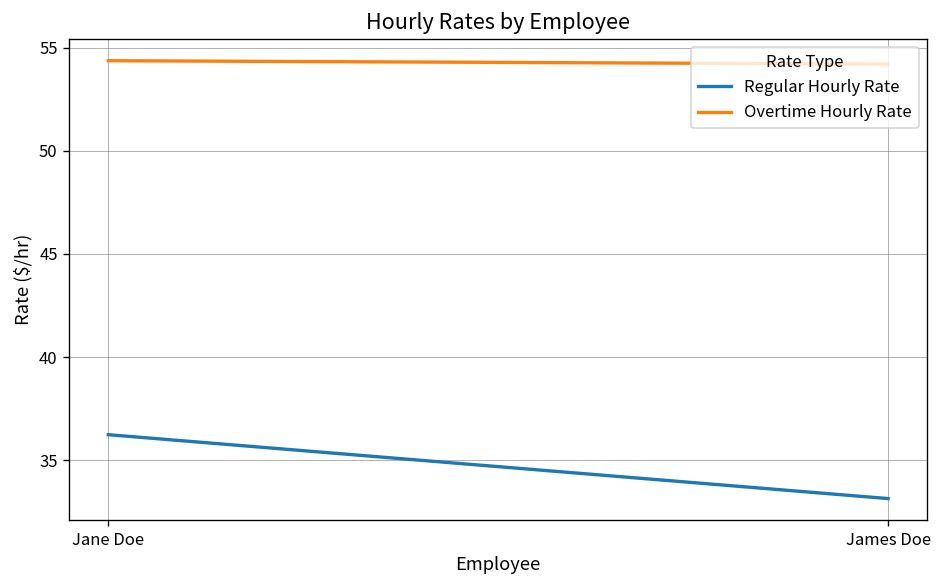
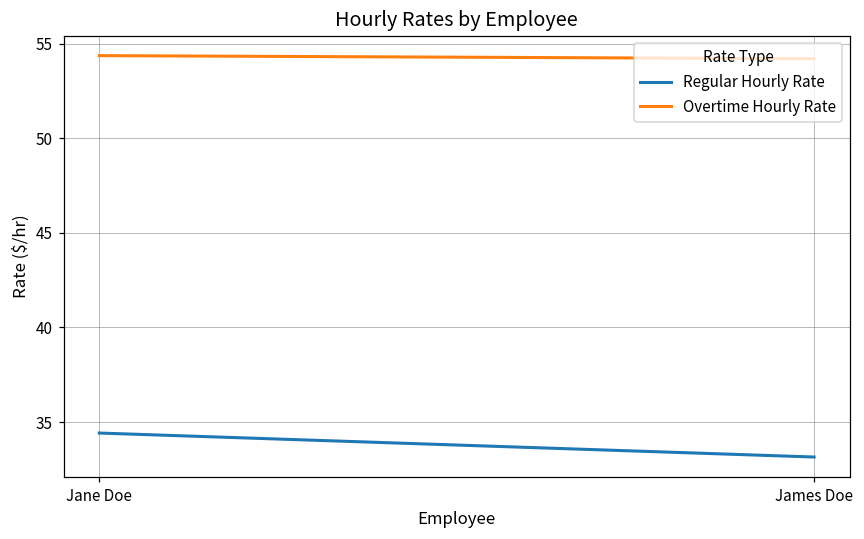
Regular Hourly Rate, Jane Doe: 36.2 -> 34.4
